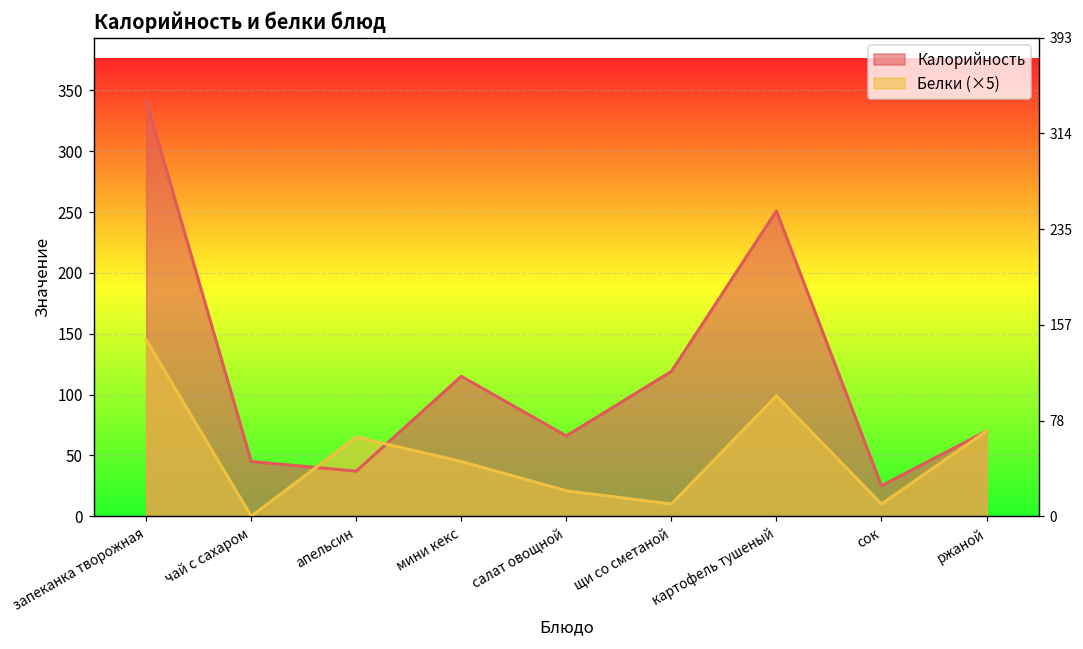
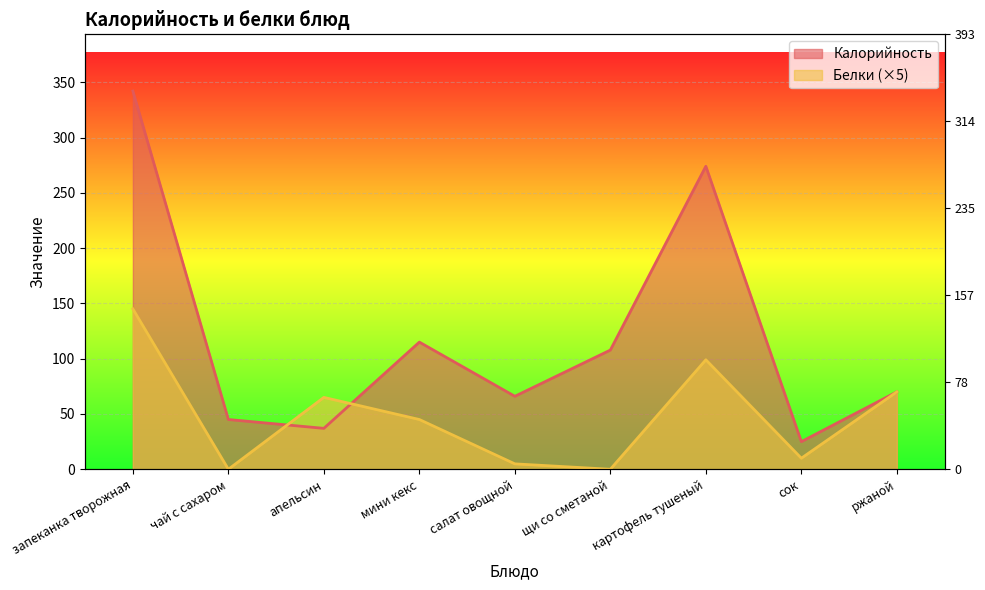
Белки (×5), салат овощной: 21 -> 5
Калорийность, щи со сметаной: 119 -> 108
Белки (×5), щи со сметаной: 10 -> 0
Калорийность, картофель тушеный: 251 -> 274
